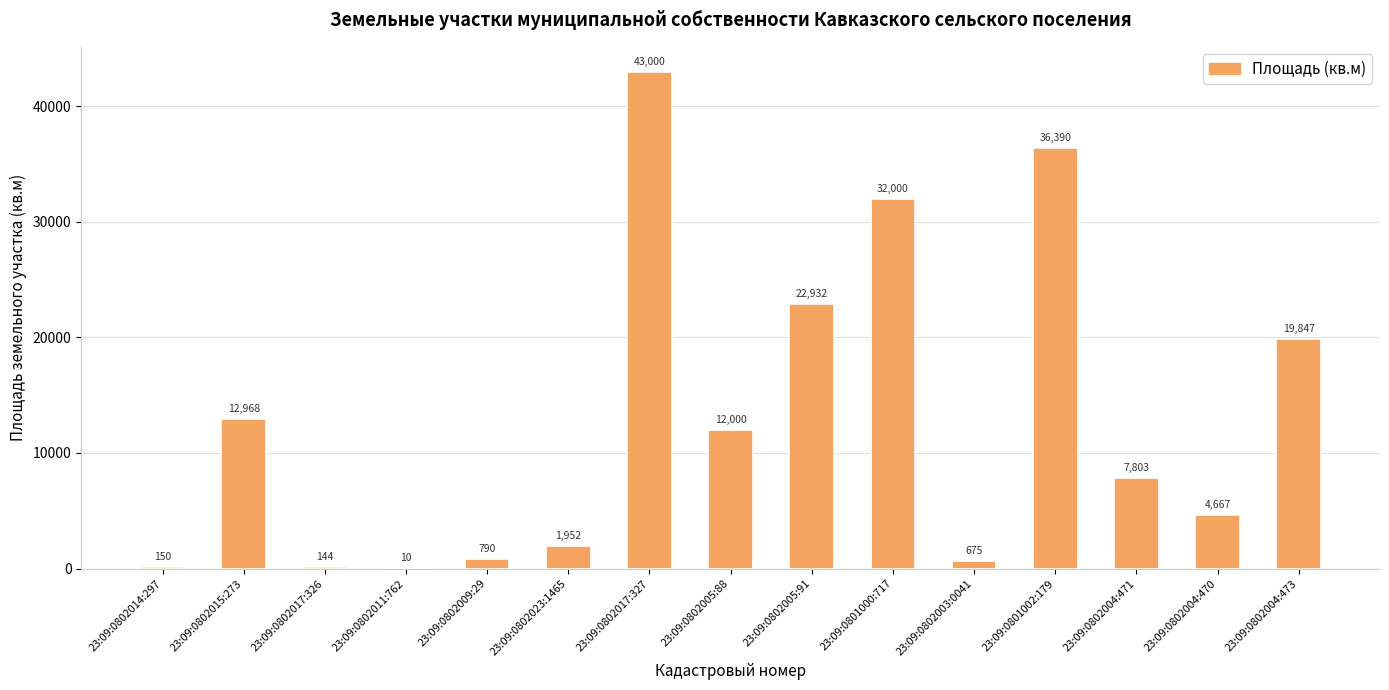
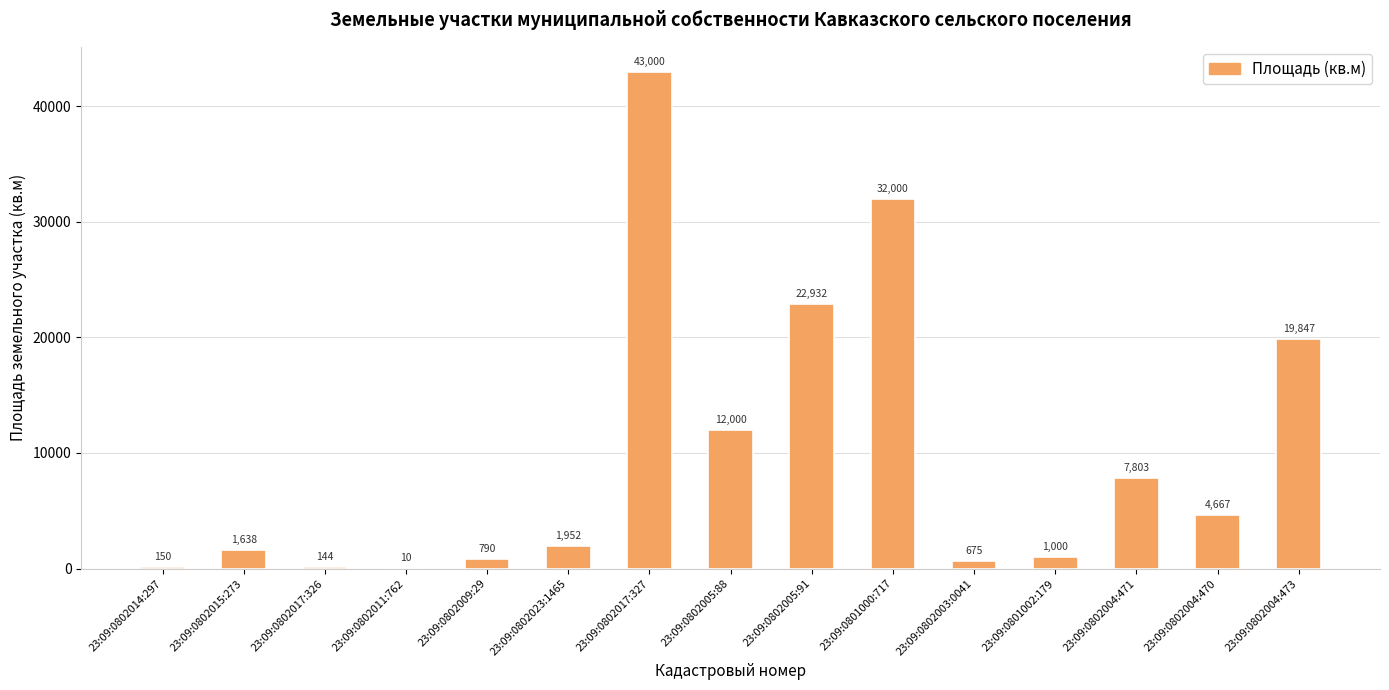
23:09:0802015:273: 12,968 -> 1,638
23:09:0801002:179: 36,390 -> 1,000
